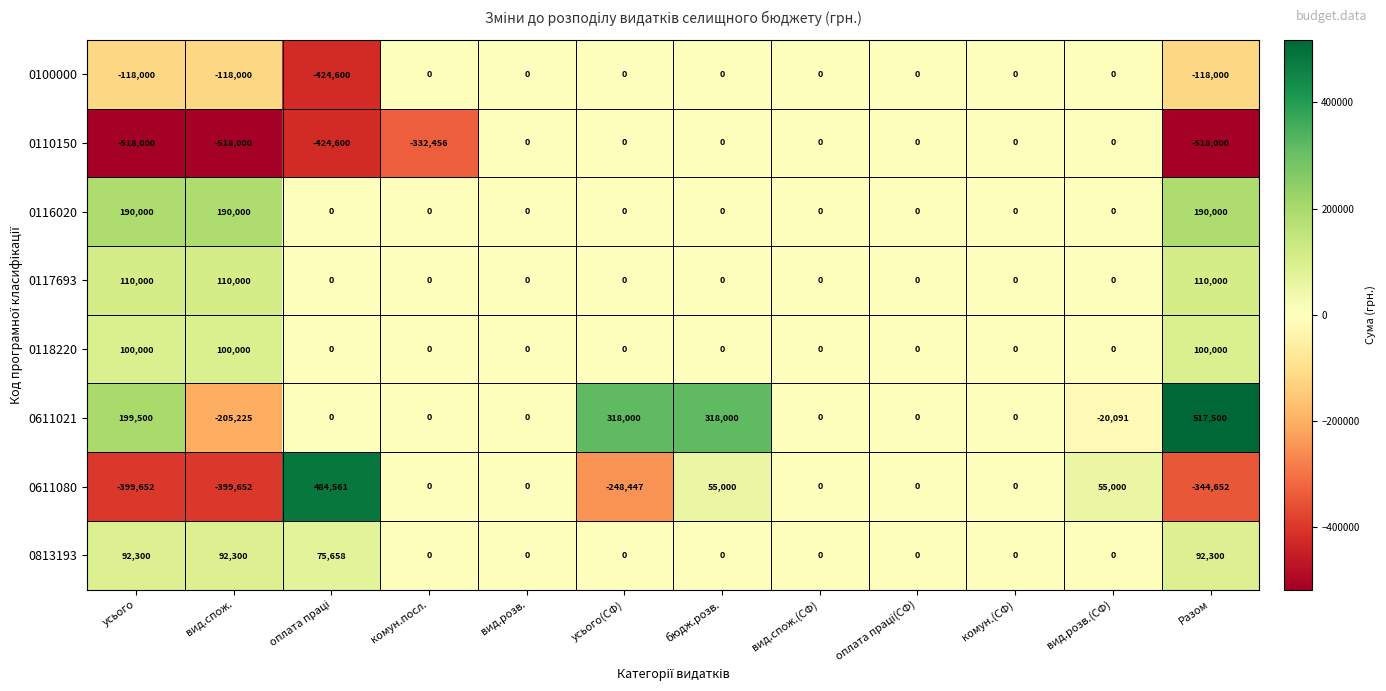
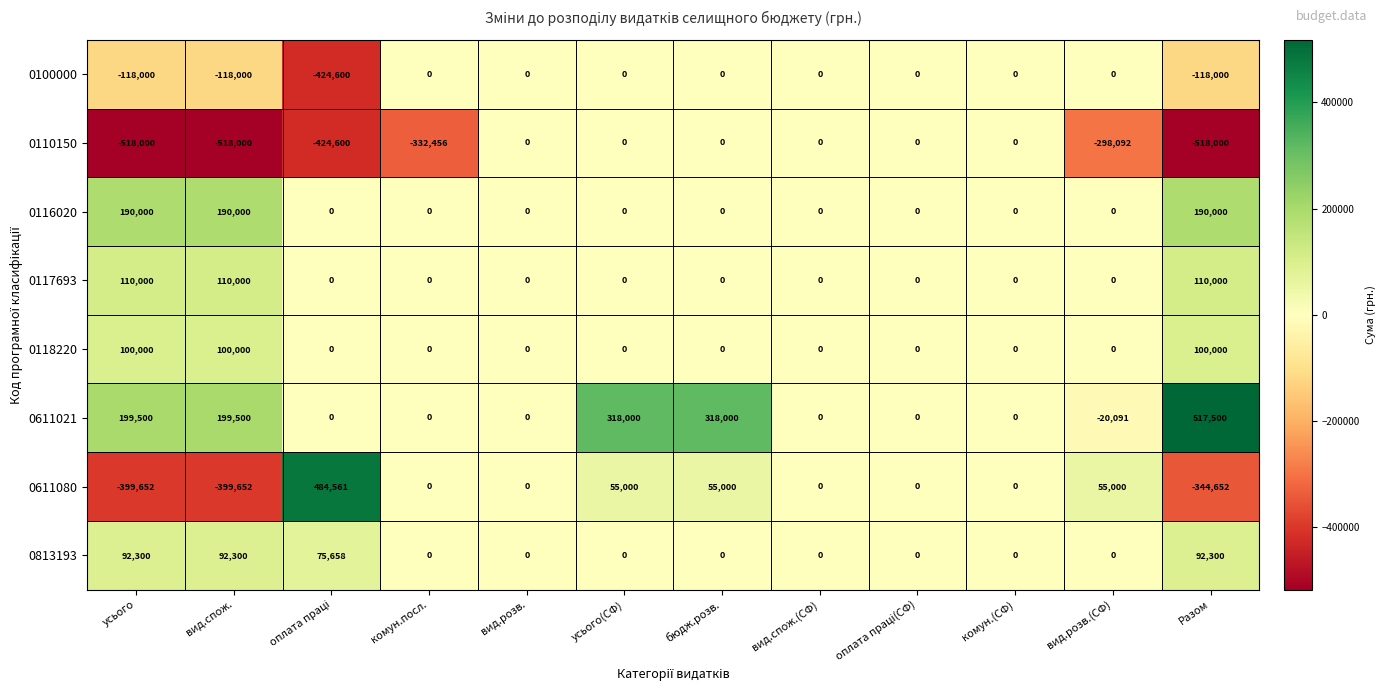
0110150, вид.розв.(СФ): 0 -> -298,092
0611021, вид.спож.: -205,225 -> 199,500
0611080, усього(СФ): -248,447 -> 55,000
